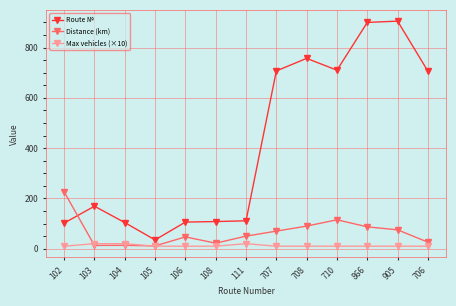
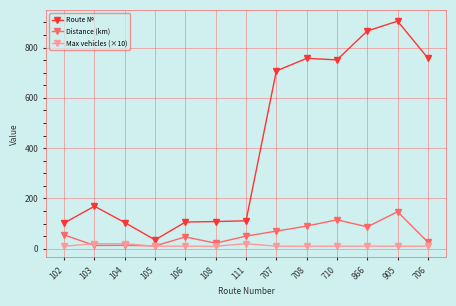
Distance (km), 102: 230 -> 60
Route №, 710: 710 -> 750
Route №, 866: 900 -> 870
Distance (km), 905: 80 -> 150
Route №, 706: 710 -> 760
